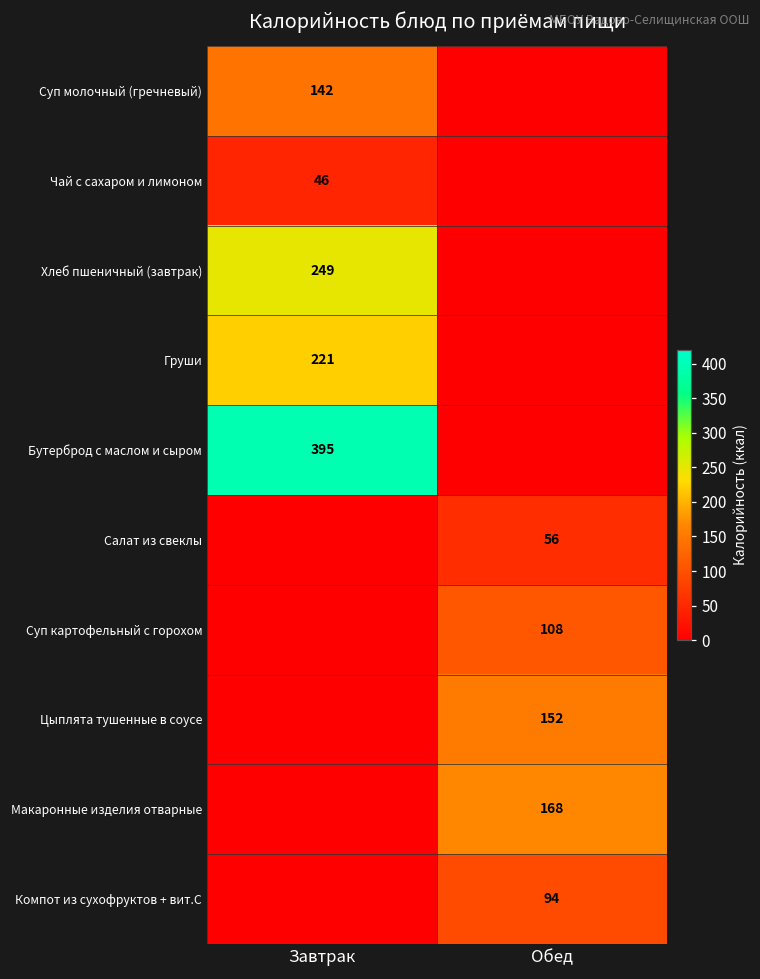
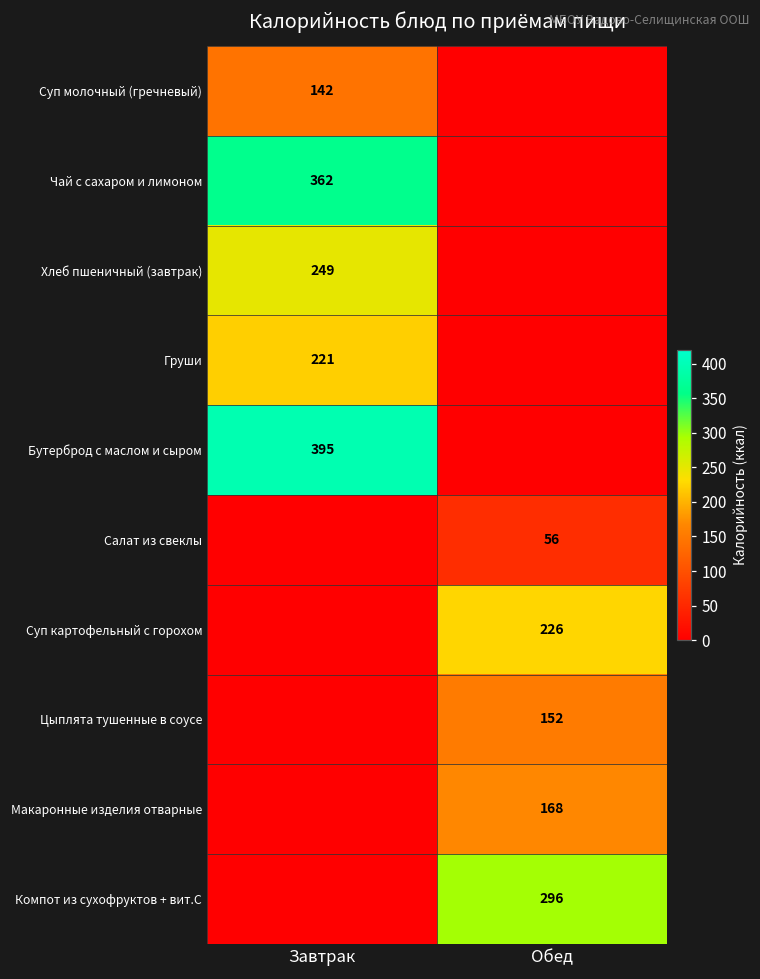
Чай с сахаром и лимоном, Завтрак: 46 -> 362
Суп картофельный с горохом, Обед: 108 -> 226
Компот из сухофруктов + вит.С, Обед: 94 -> 296
